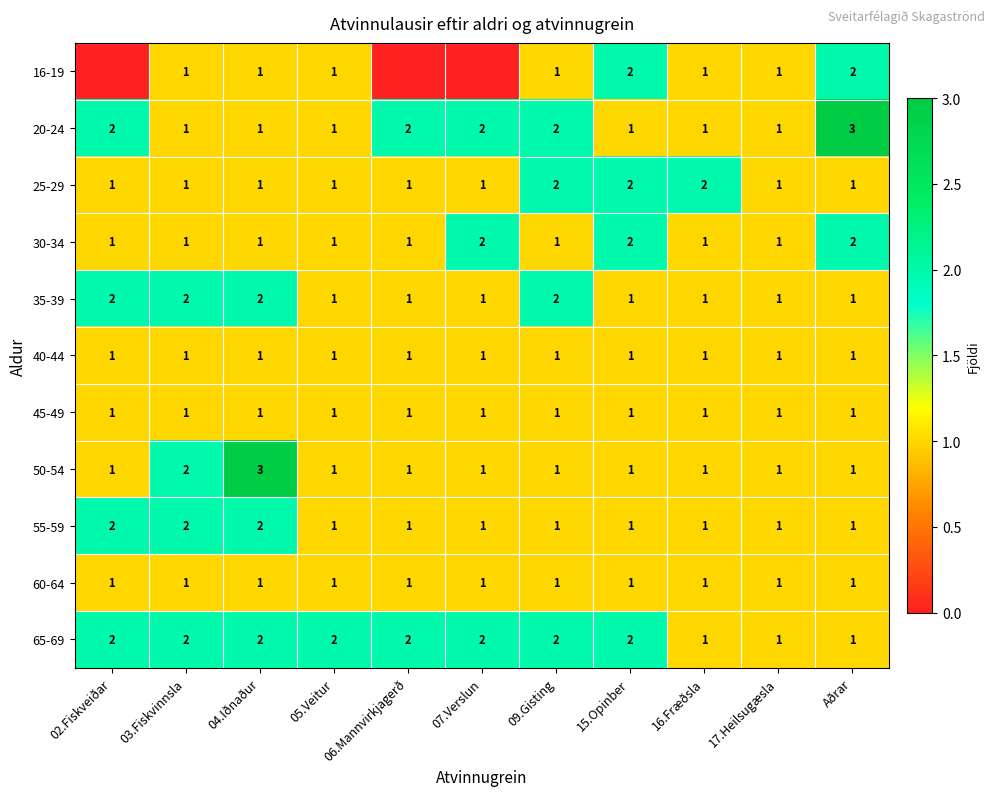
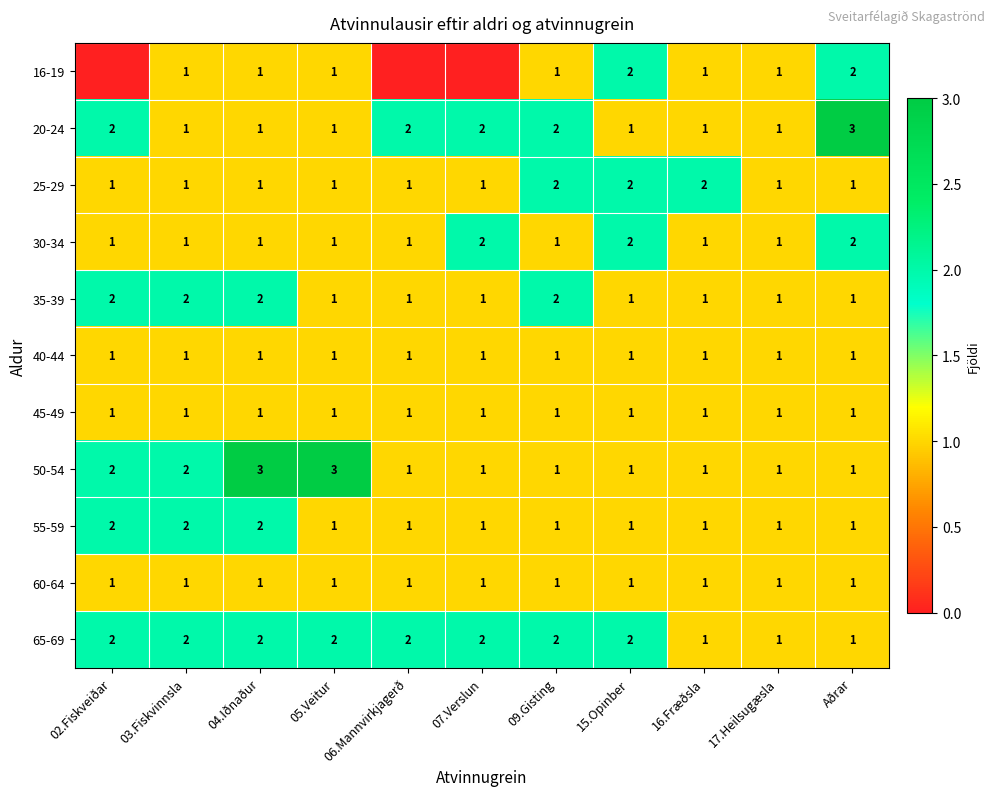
50-54, 02.Fiskveiðar: 1 -> 2
50-54, 05.Veitur: 1 -> 3
